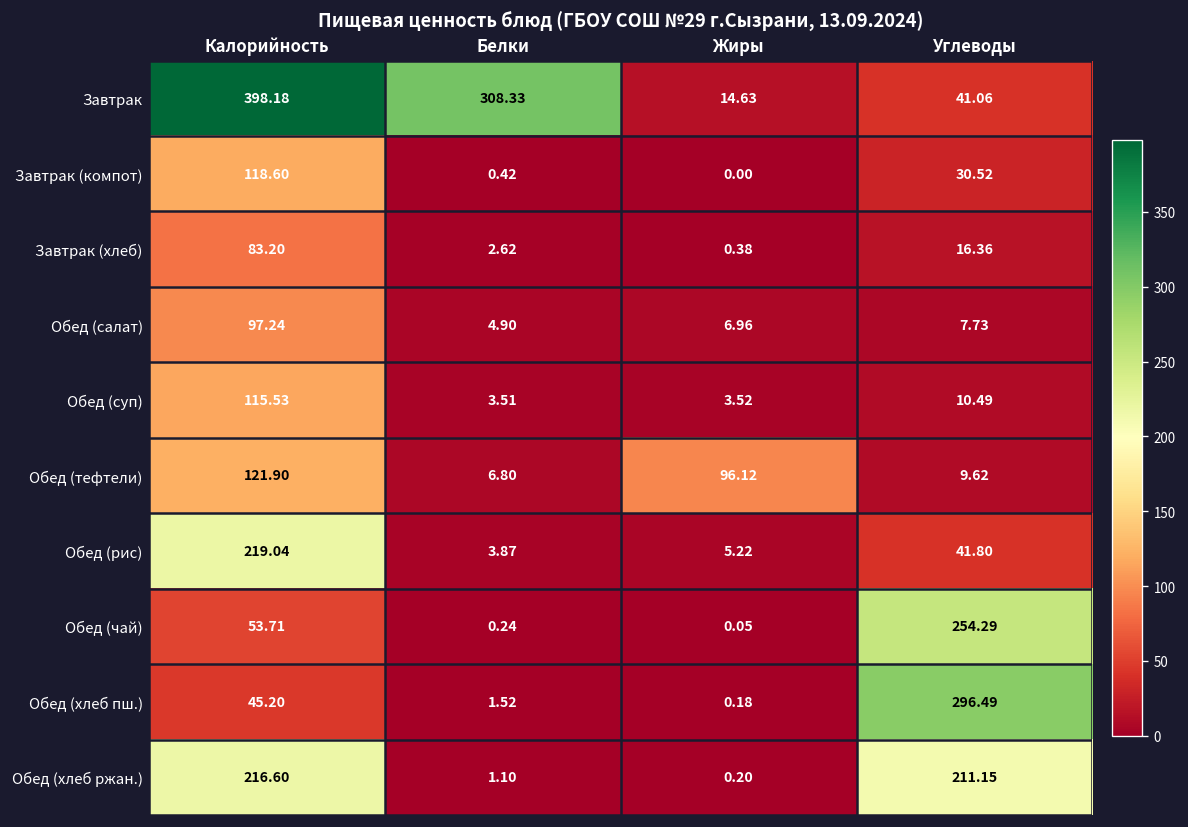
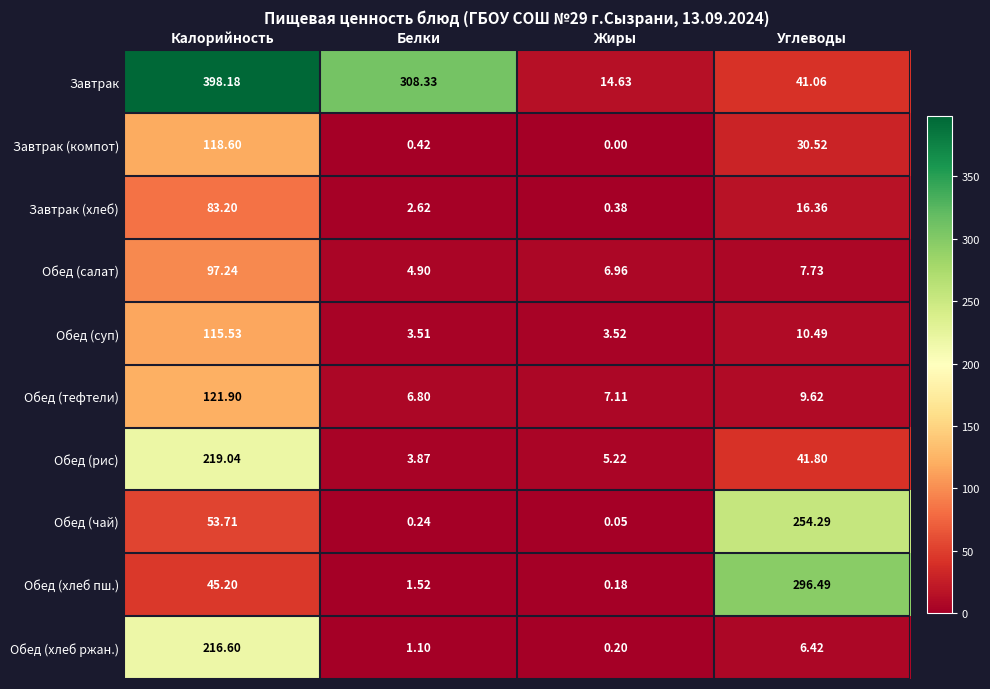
Обед (тефтели), Жиры: 96.12 -> 7.11
Обед (хлеб ржан.), Углеводы: 211.15 -> 6.42
